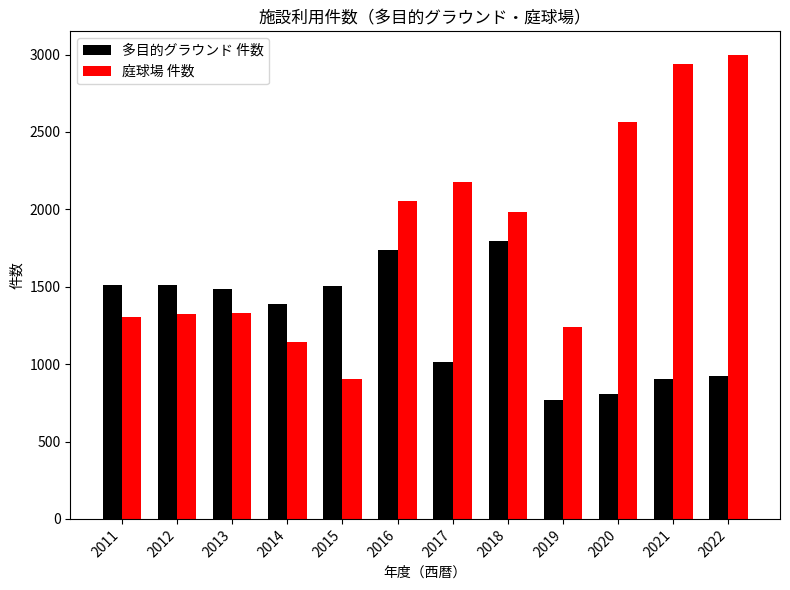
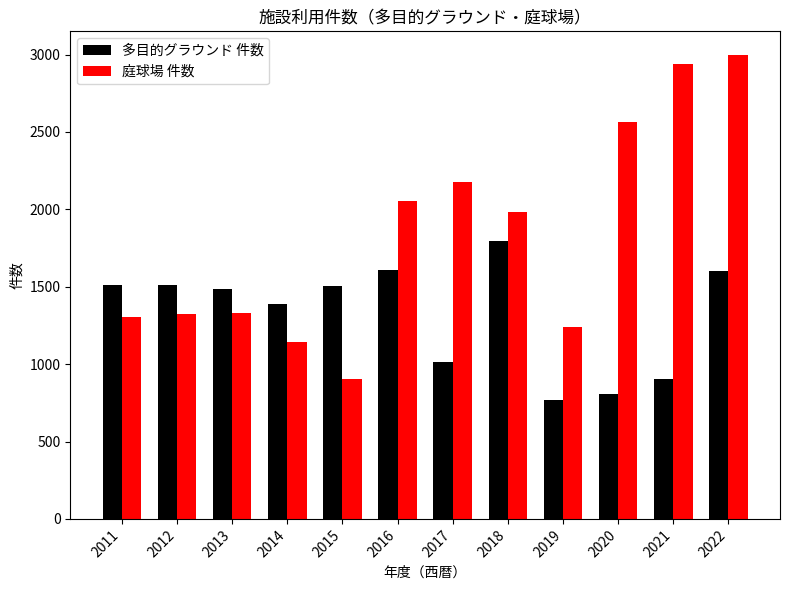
多目的グラウンド 件数, 2016: 1740 -> 1610
多目的グラウンド 件数, 2022: 920 -> 1600
